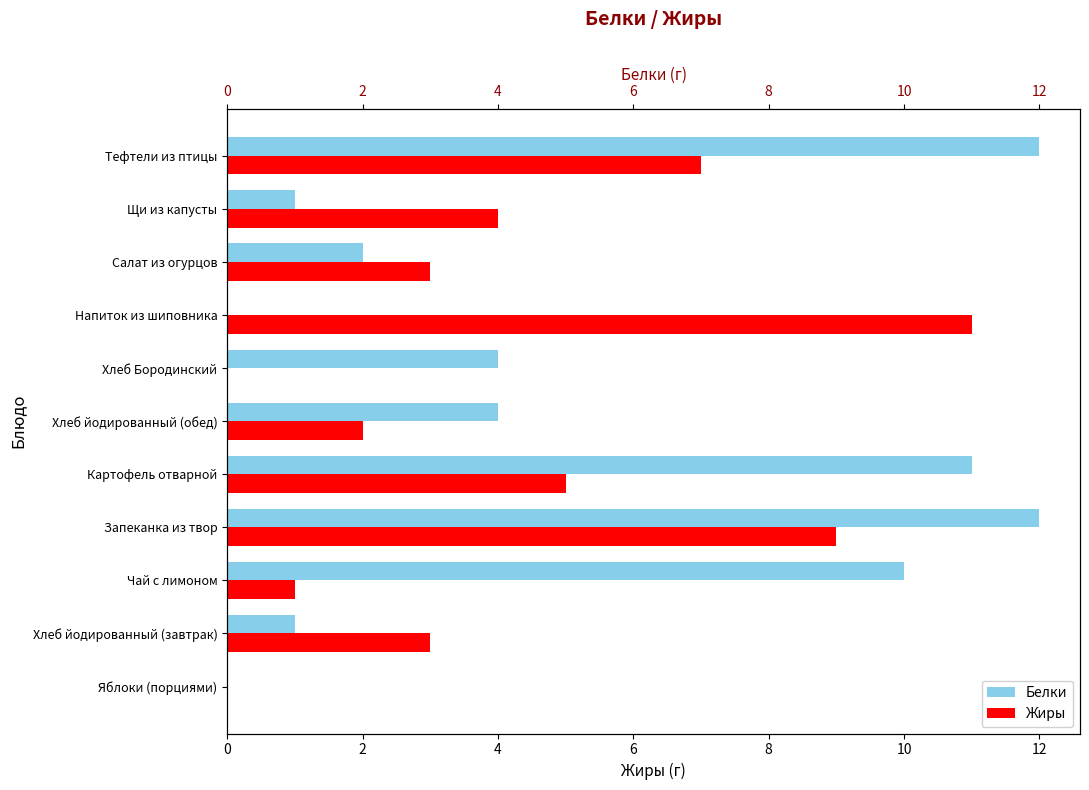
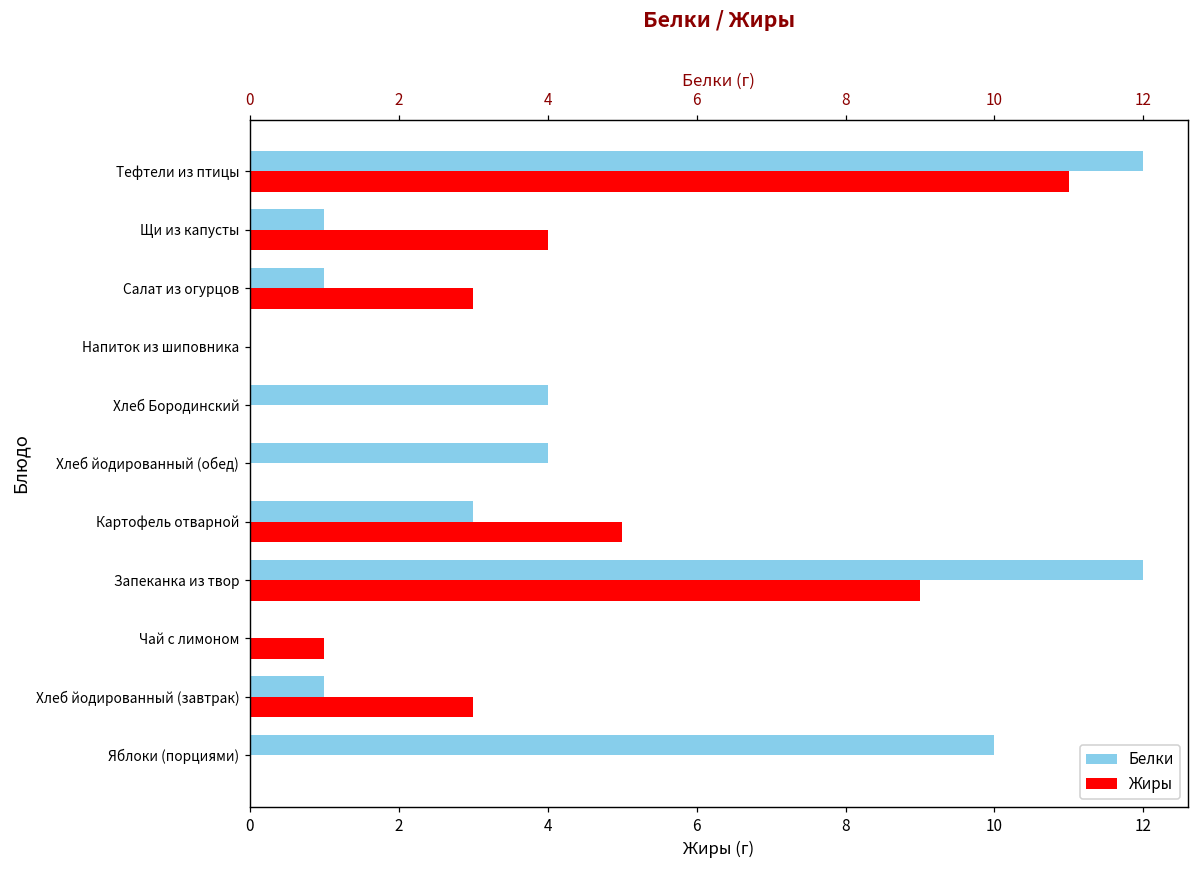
Жиры, Тефтели из птицы: 7 -> 11
Белки, Салат из огурцов: 2 -> 1
Жиры, Напиток из шиповника: 11 -> 0
Жиры, Хлеб йодированный (обед): 2 -> 0
Белки, Картофель отварной: 11 -> 3
Белки, Чай с лимоном: 10 -> 0
Белки, Яблоки (порциями): 0 -> 10
